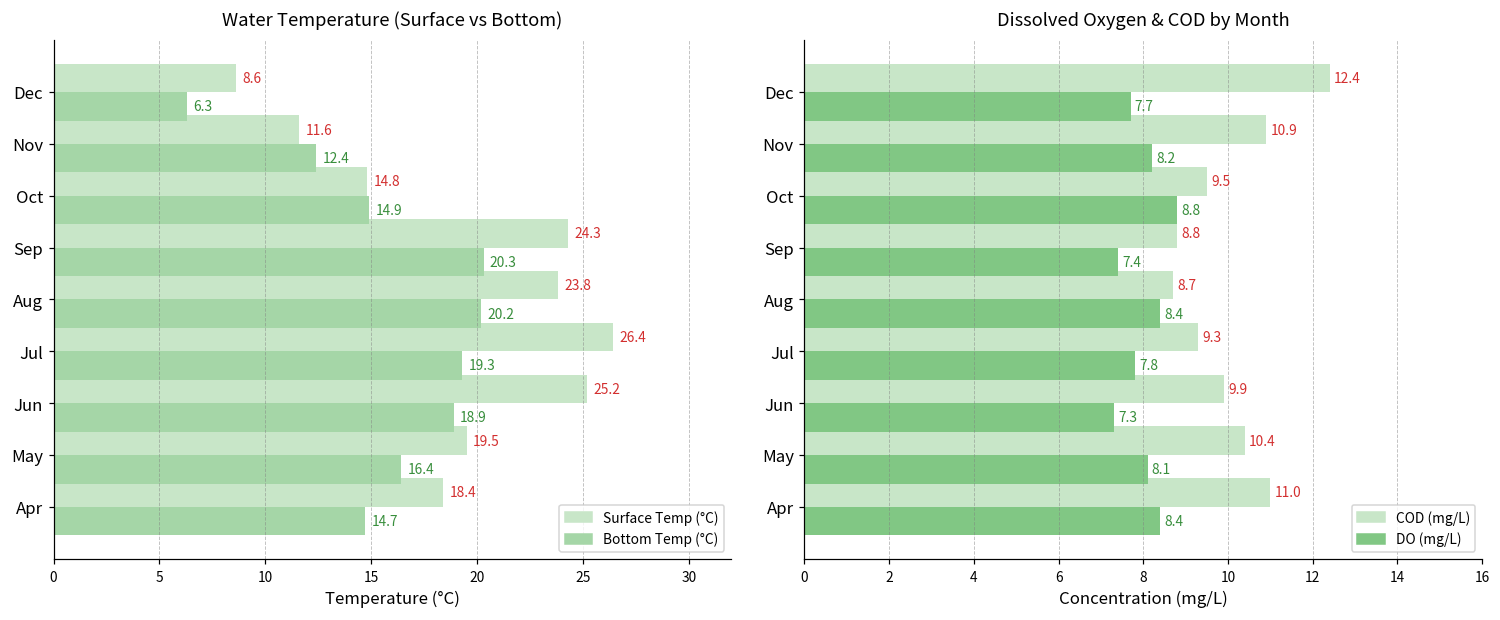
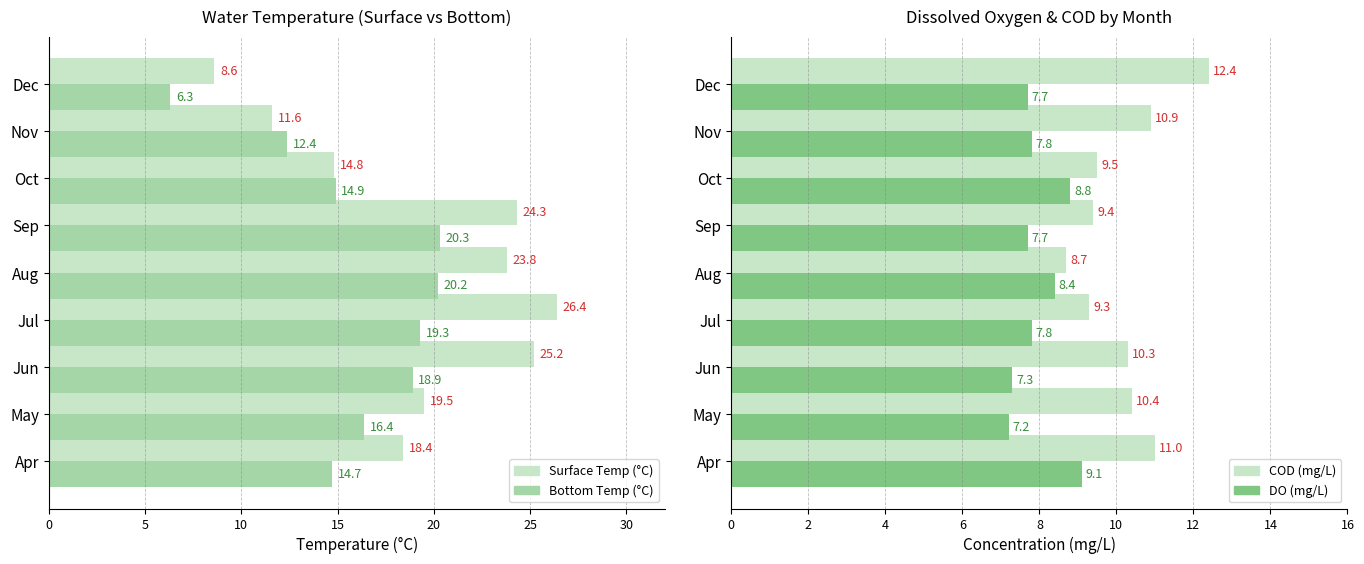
Dissolved Oxygen & COD by Month, DO (mg/L), Nov: 8.2 -> 7.8
Dissolved Oxygen & COD by Month, COD (mg/L), Sep: 8.8 -> 9.4
Dissolved Oxygen & COD by Month, DO (mg/L), Sep: 7.4 -> 7.7
Dissolved Oxygen & COD by Month, COD (mg/L), Jun: 9.9 -> 10.3
Dissolved Oxygen & COD by Month, DO (mg/L), May: 8.1 -> 7.2
Dissolved Oxygen & COD by Month, DO (mg/L), Apr: 8.4 -> 9.1
